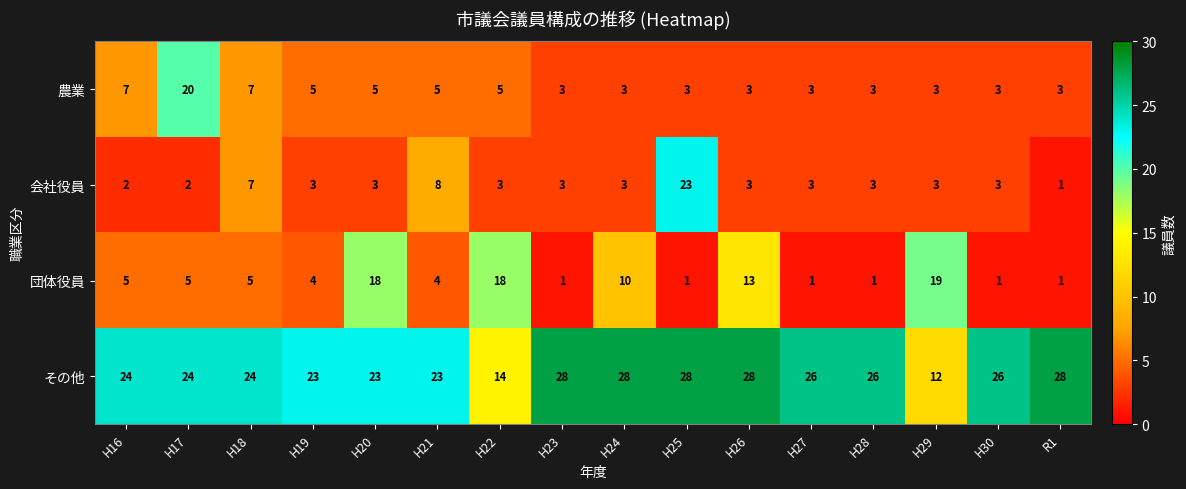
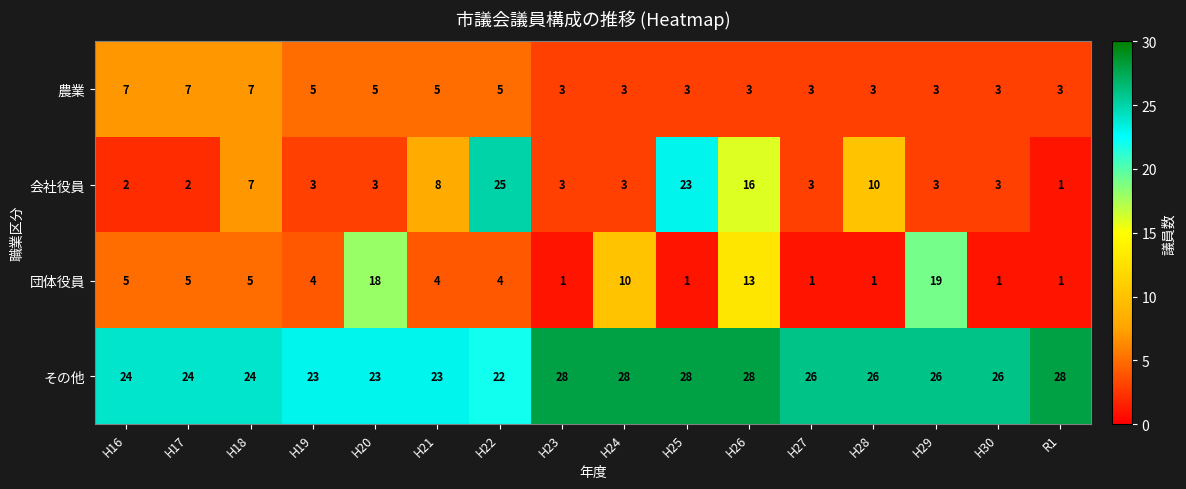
農業, H17: 20 -> 7
会社役員, H22: 3 -> 25
会社役員, H26: 3 -> 16
会社役員, H28: 3 -> 10
団体役員, H22: 18 -> 4
その他, H22: 14 -> 22
その他, H29: 12 -> 26
